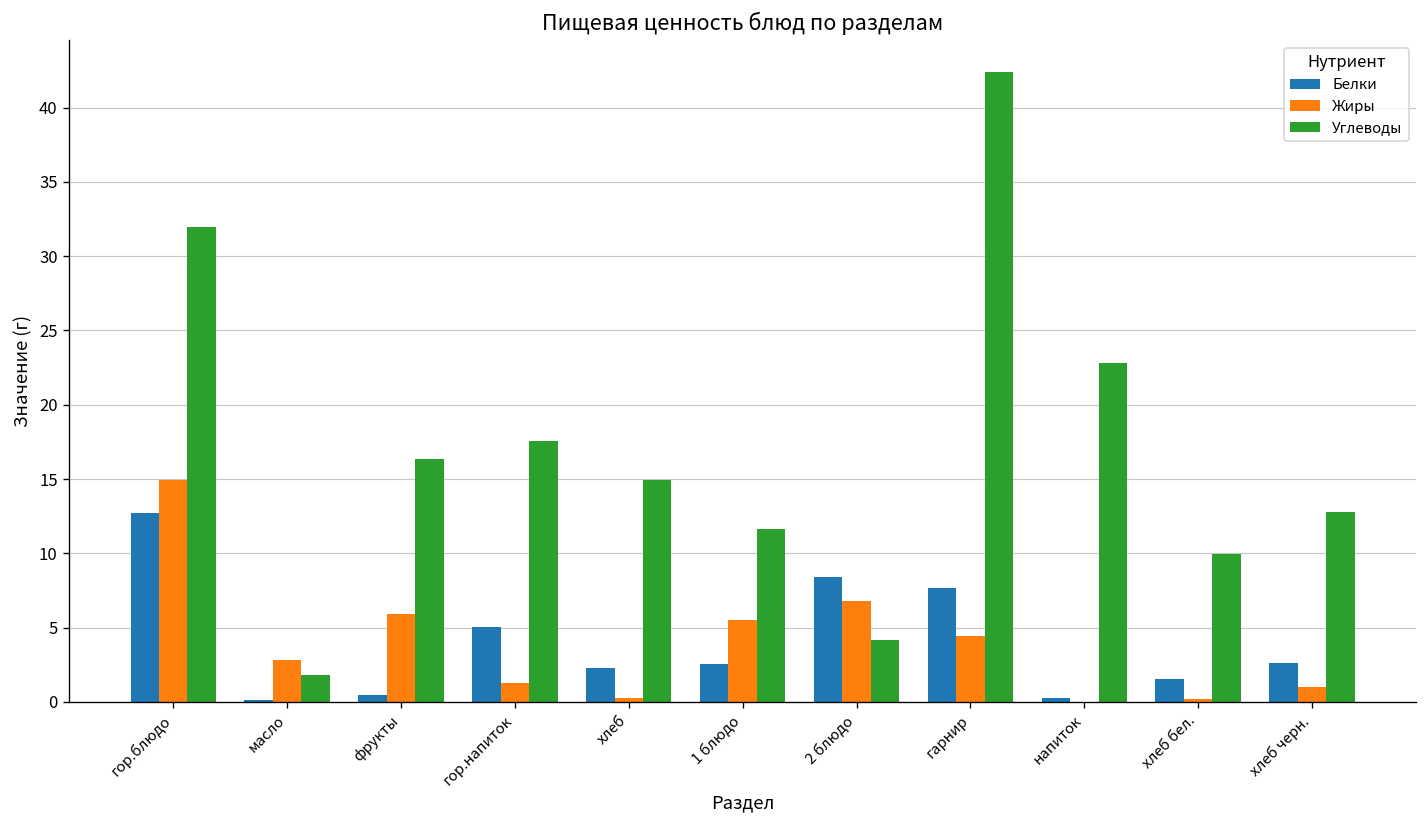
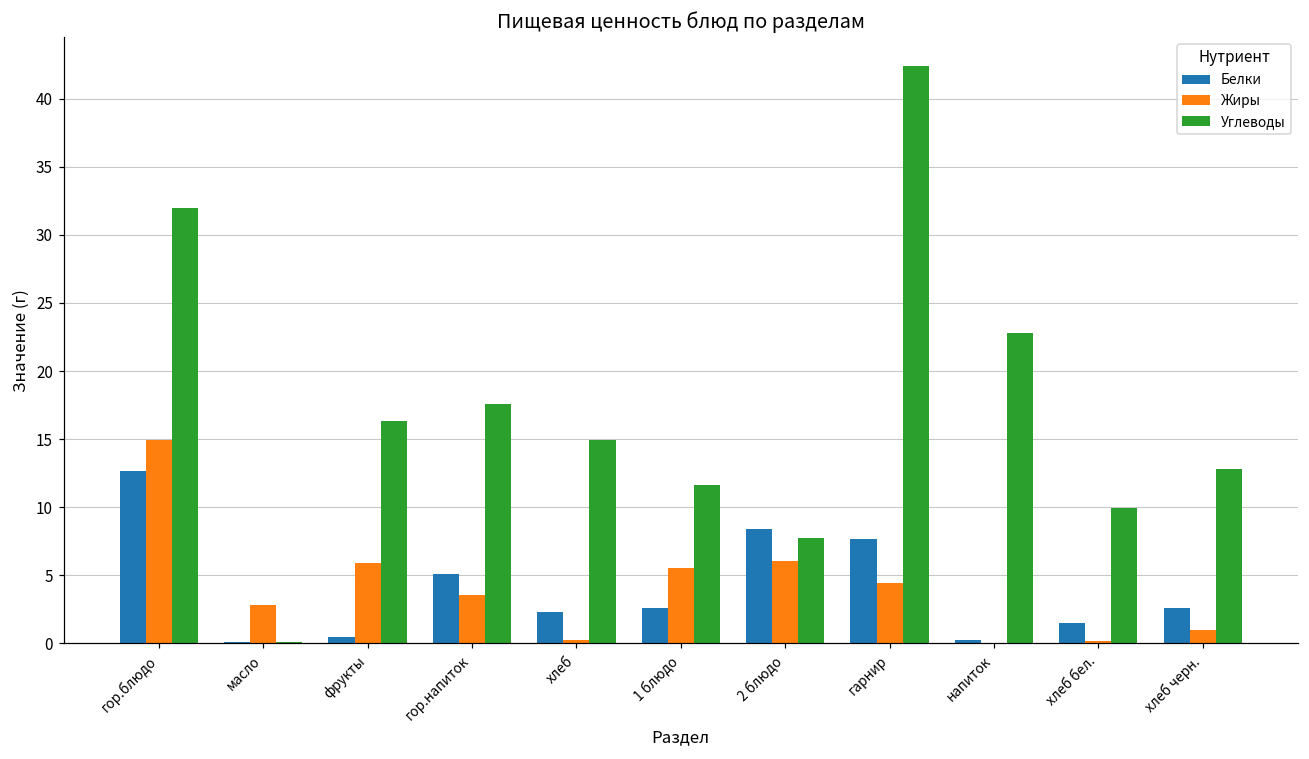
Углеводы, масло: 1.8 -> 0.1
Жиры, гор.напиток: 1.3 -> 3.5
Жиры, 2 блюдо: 6.8 -> 6.1
Углеводы, 2 блюдо: 4.1 -> 7.7
